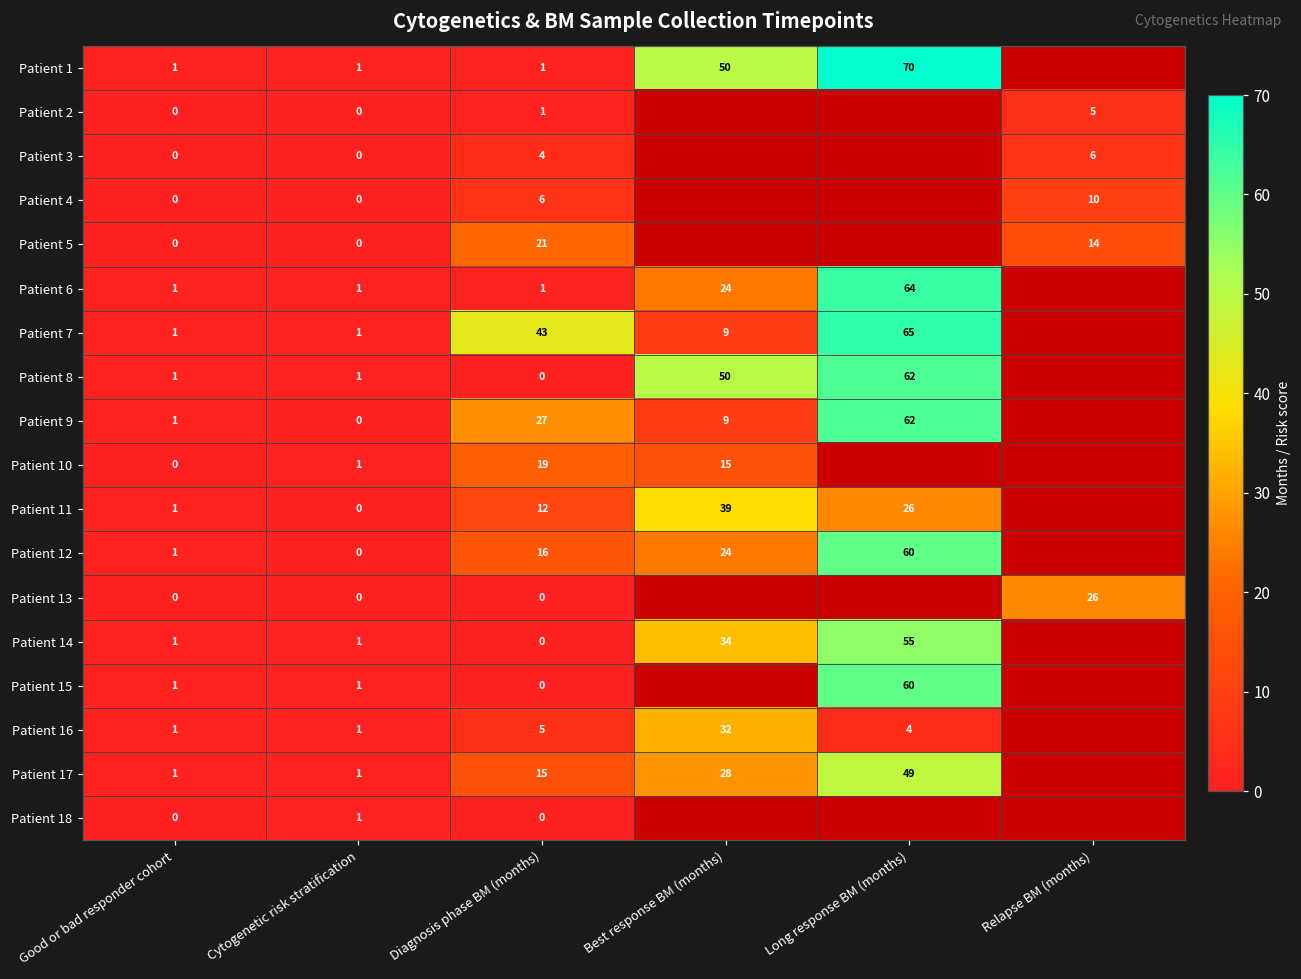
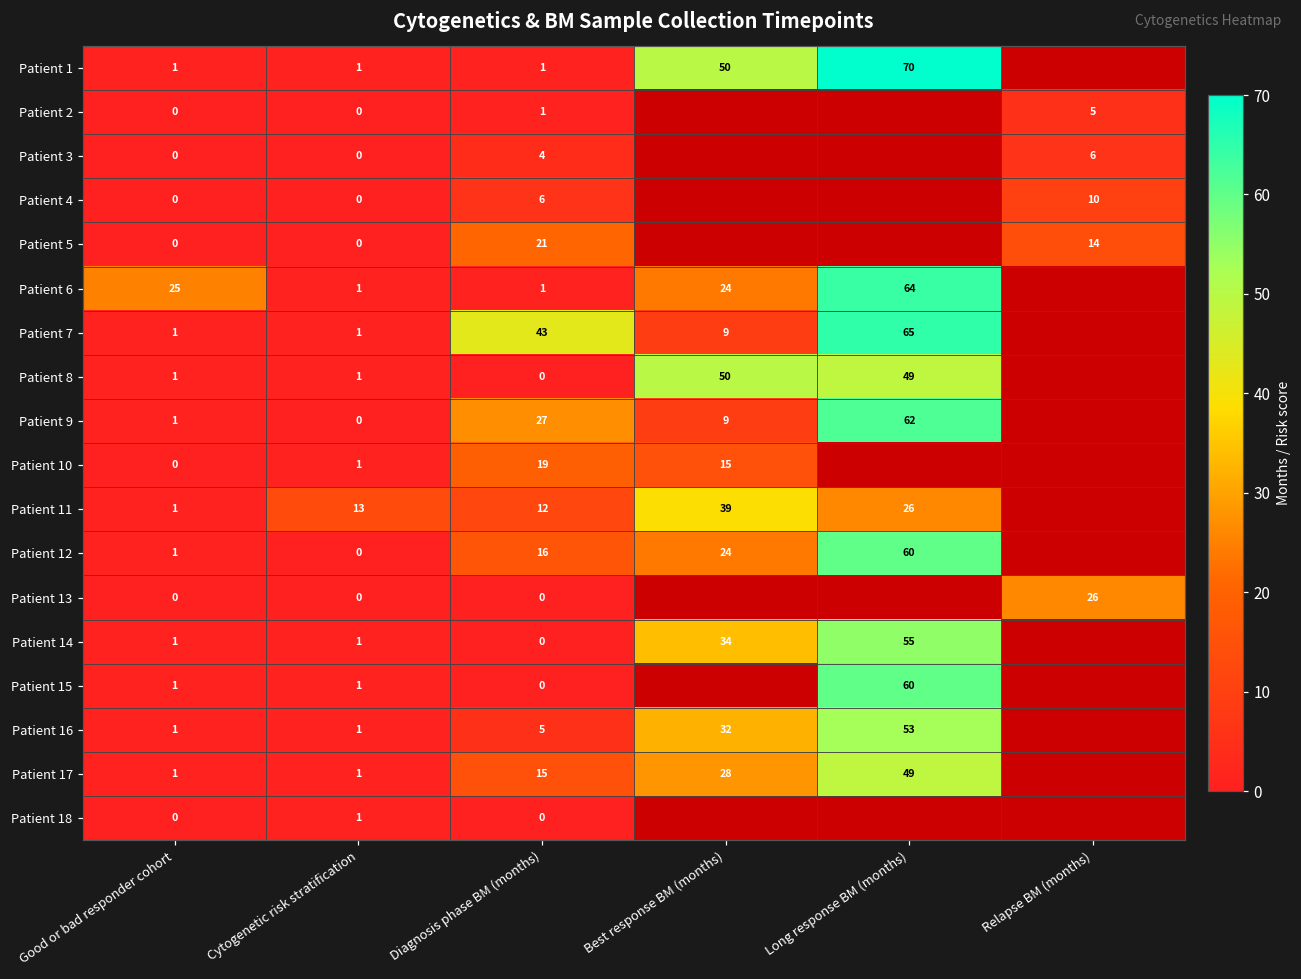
Patient 6, Good or bad responder cohort: 1 -> 25
Patient 8, Long response BM (months): 62 -> 49
Patient 11, Cytogenetic risk stratification: 0 -> 13
Patient 16, Long response BM (months): 4 -> 53
